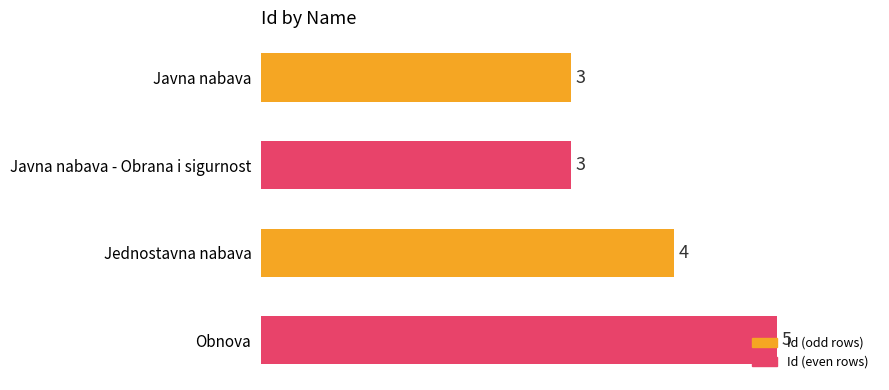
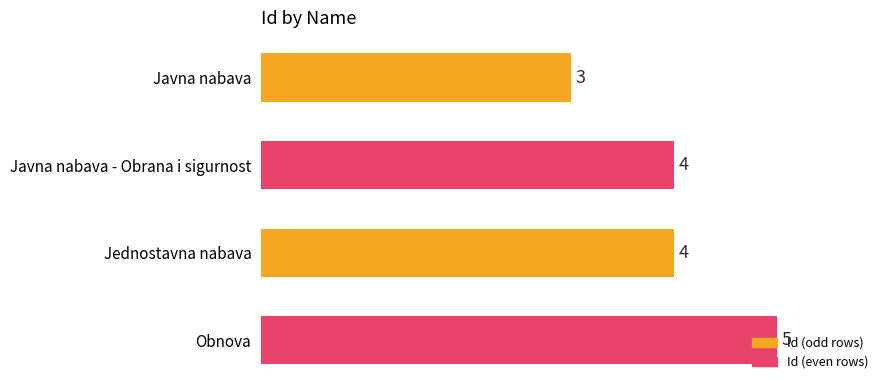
Javna nabava - Obrana i sigurnost: 3 -> 4
